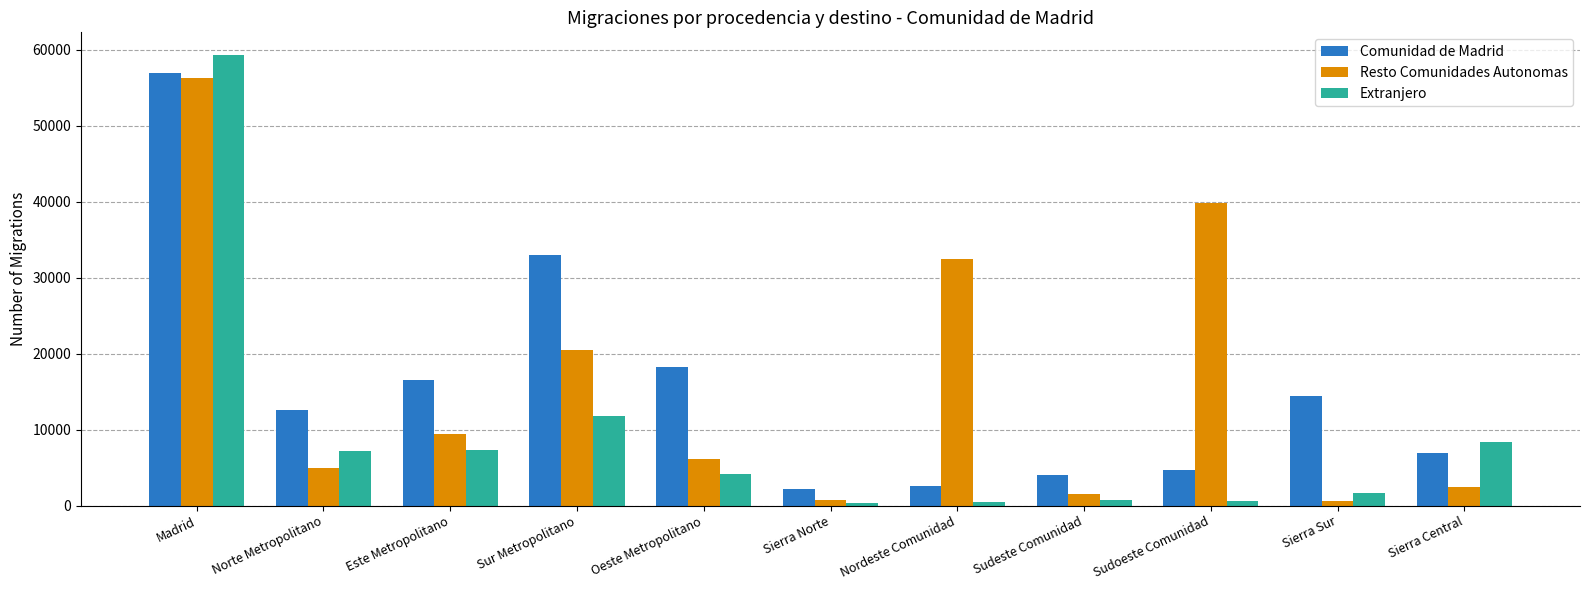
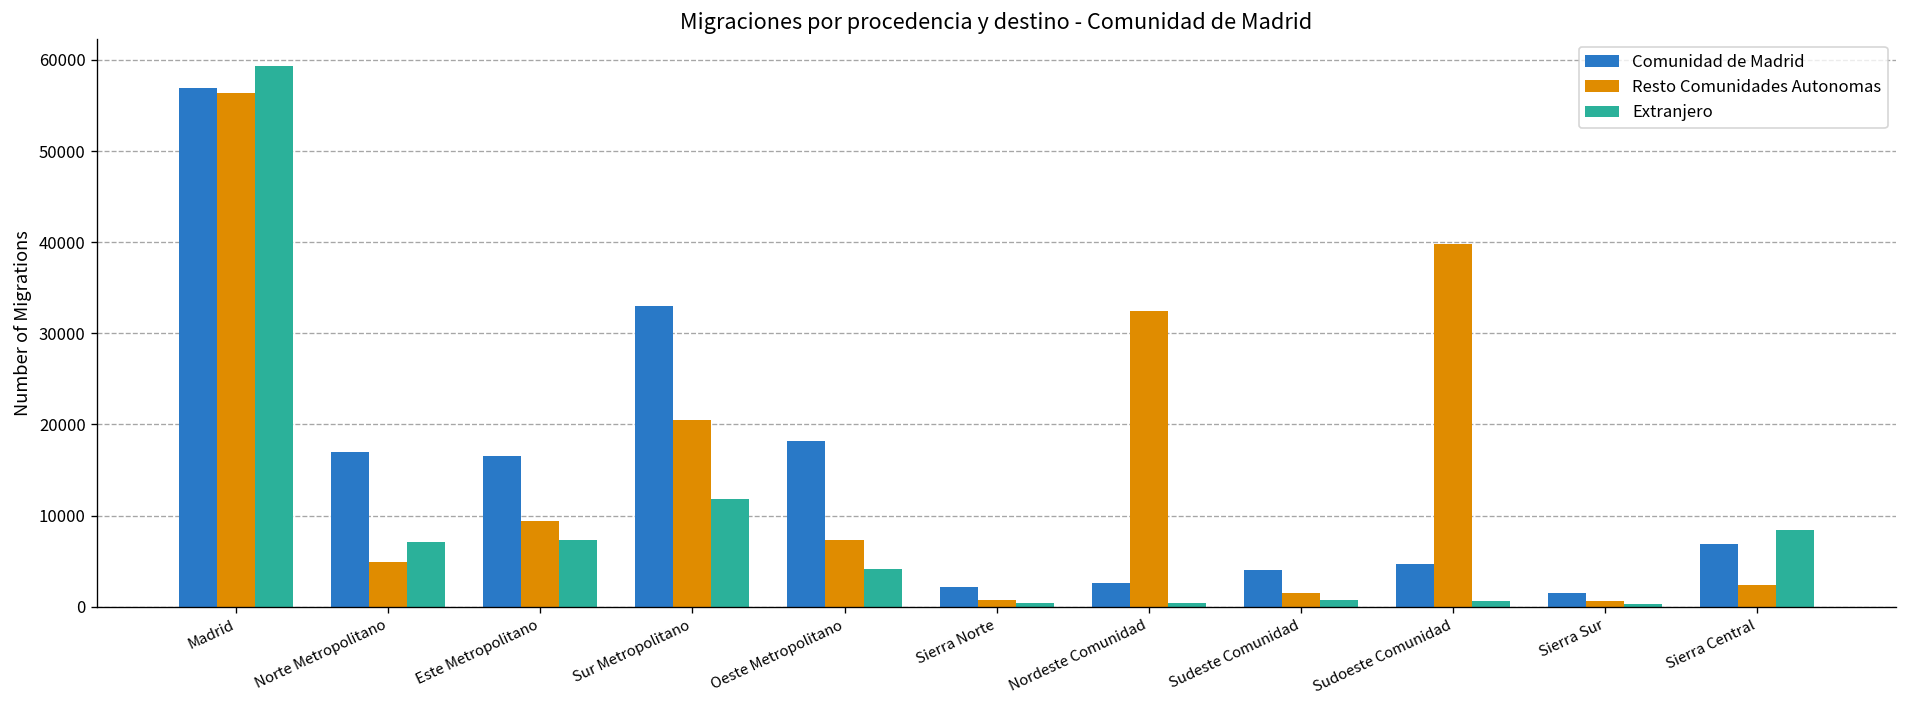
Comunidad de Madrid, Norte Metropolitano: 13000 -> 17000
Resto Comunidades Autonomas, Oeste Metropolitano: 6000 -> 7000
Comunidad de Madrid, Sierra Sur: 14000 -> 1000
Extranjero, Sierra Sur: 2000 -> 0
